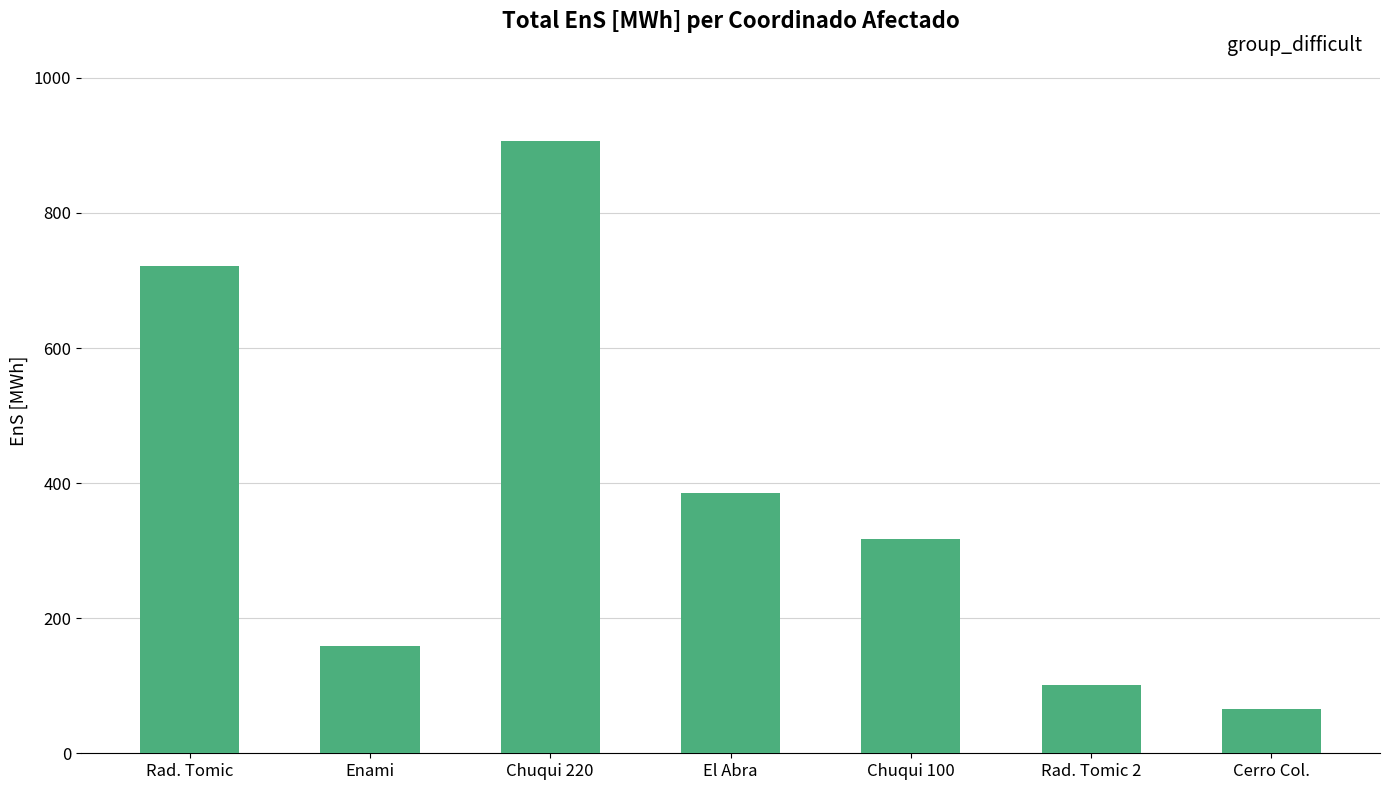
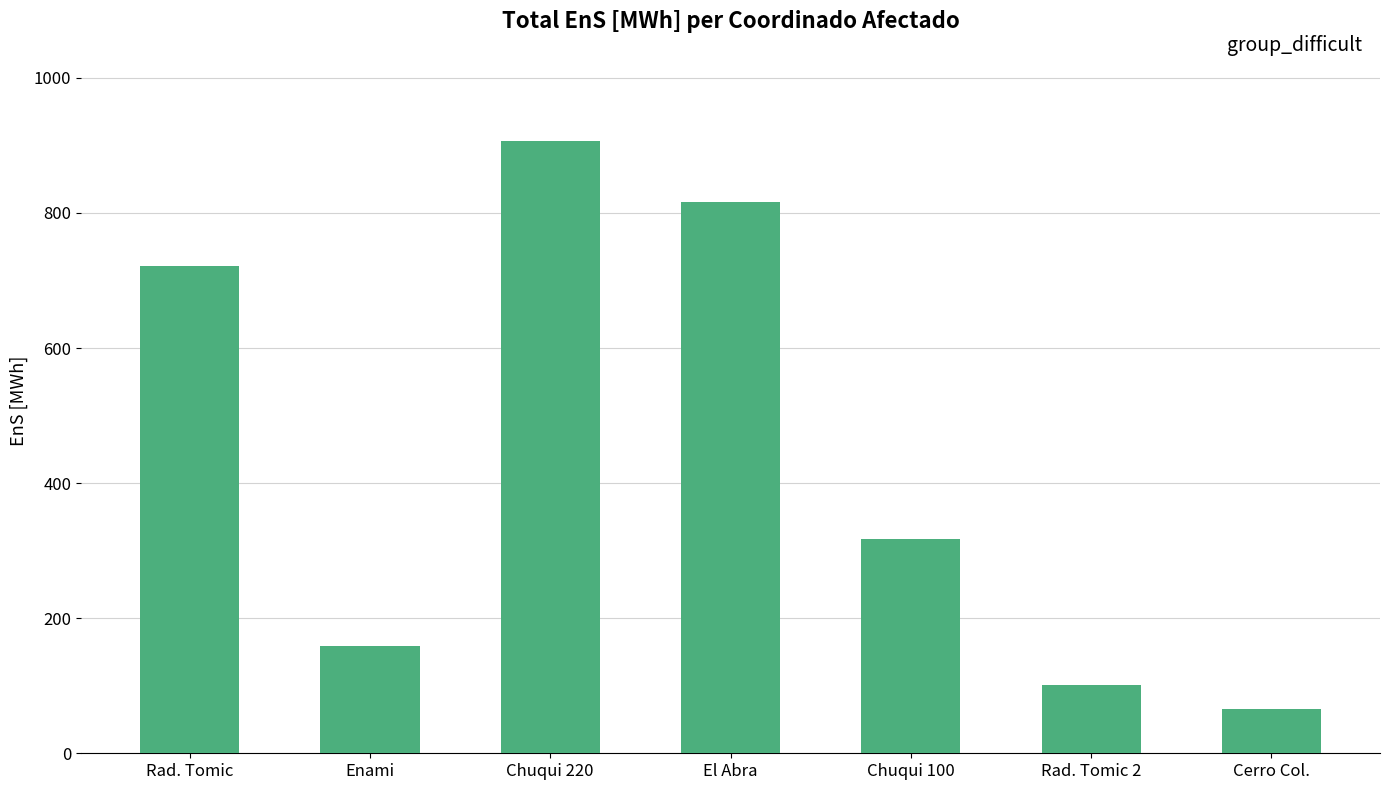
El Abra: 390 -> 820
